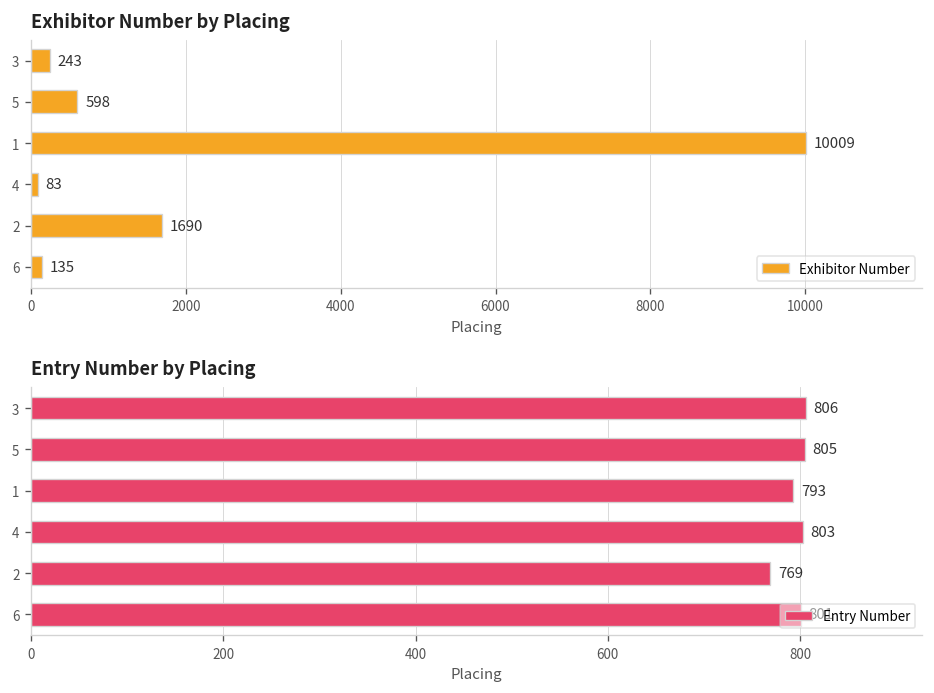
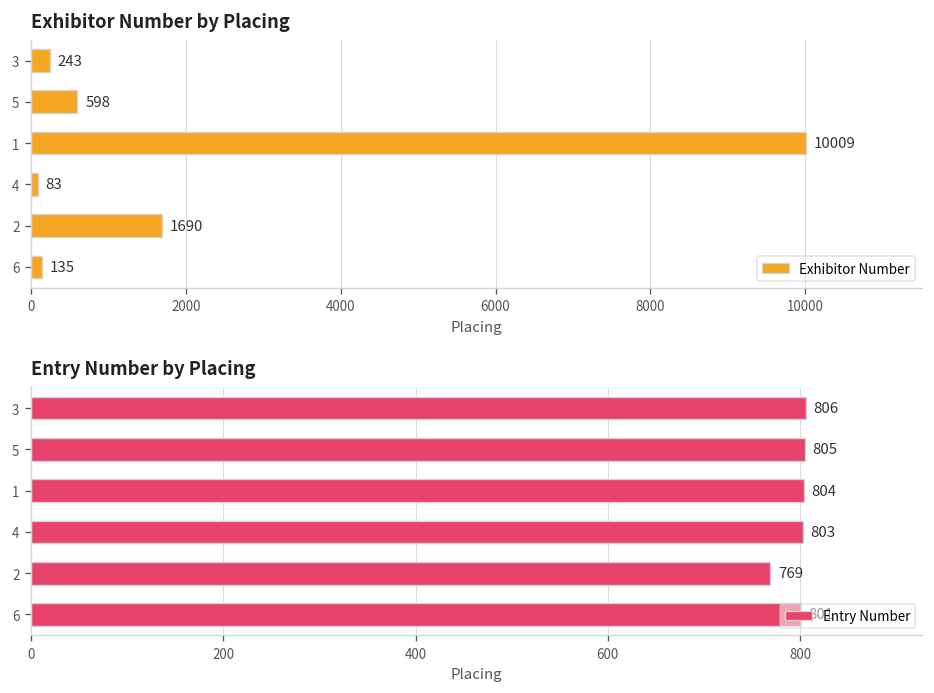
Entry Number by Placing, 1: 793 -> 804
